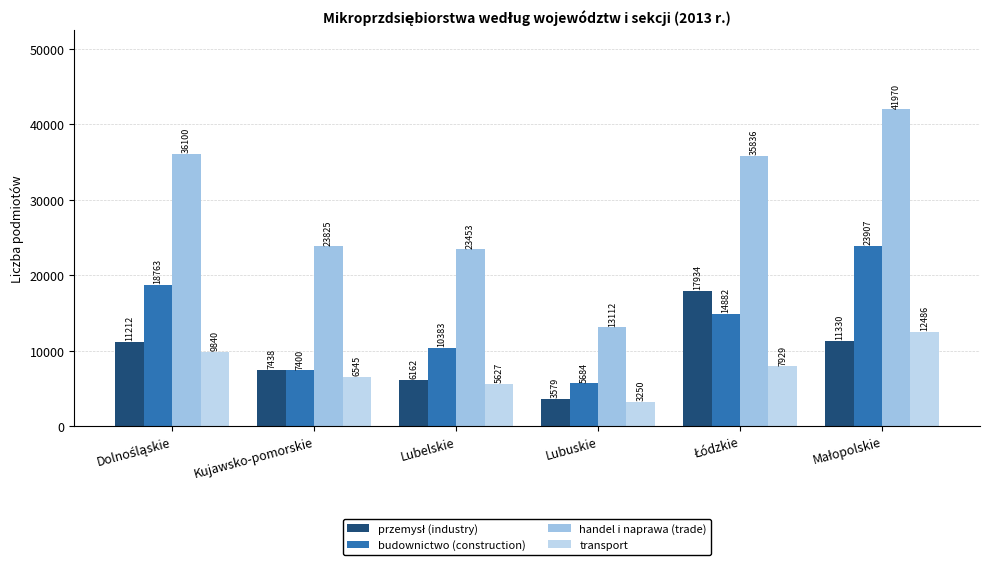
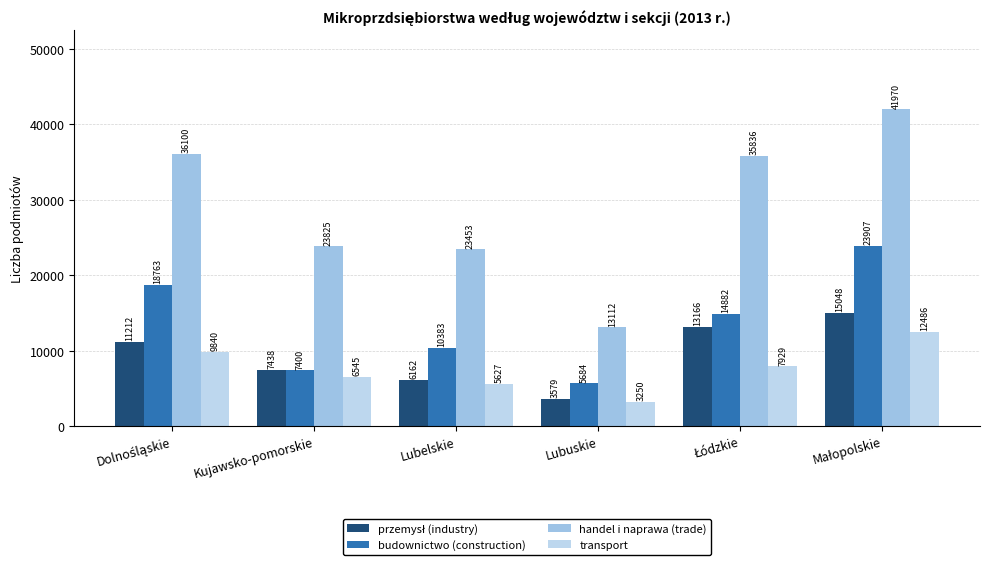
przemysł (industry), Łódzkie: 17934 -> 13166
przemysł (industry), Małopolskie: 11330 -> 15048
